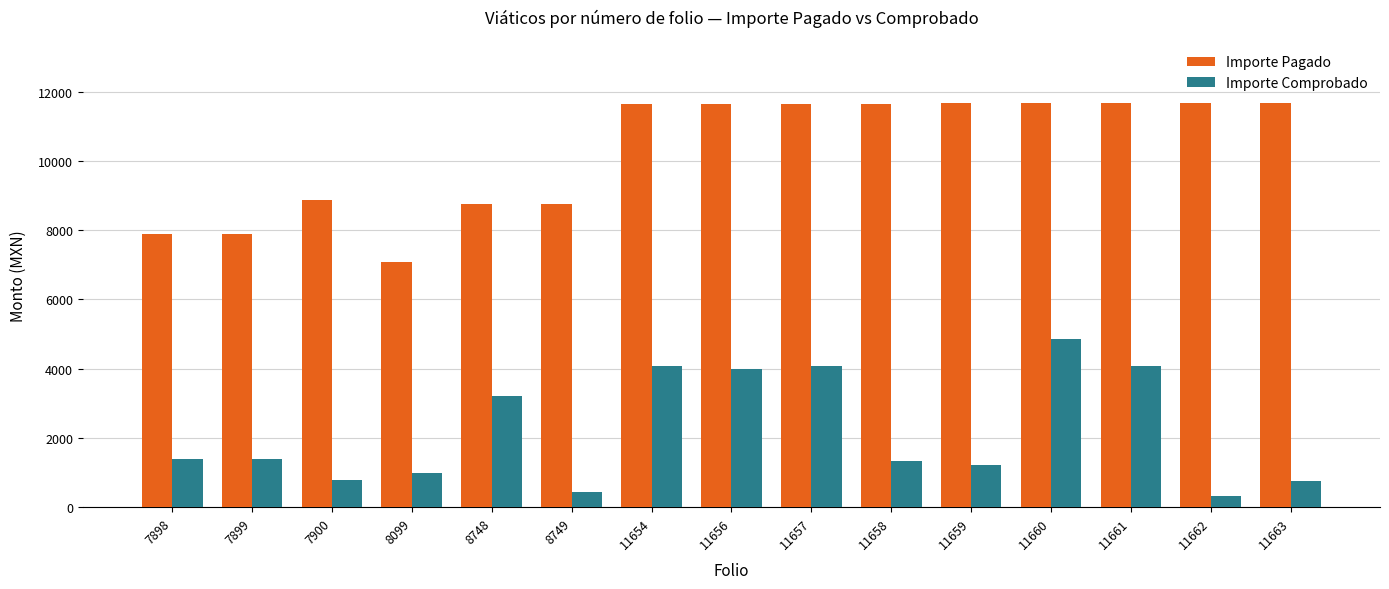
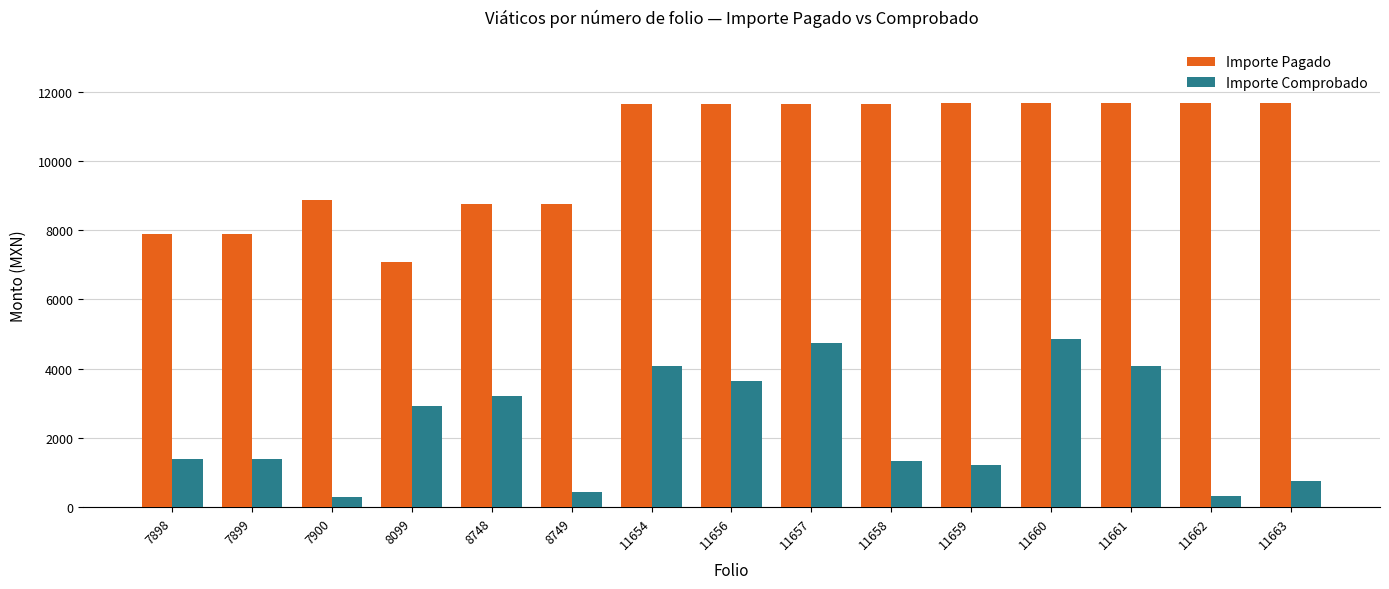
Importe Comprobado, 7900: 800 -> 300
Importe Comprobado, 8099: 1000 -> 2900
Importe Comprobado, 11656: 4000 -> 3600
Importe Comprobado, 11657: 4100 -> 4700
